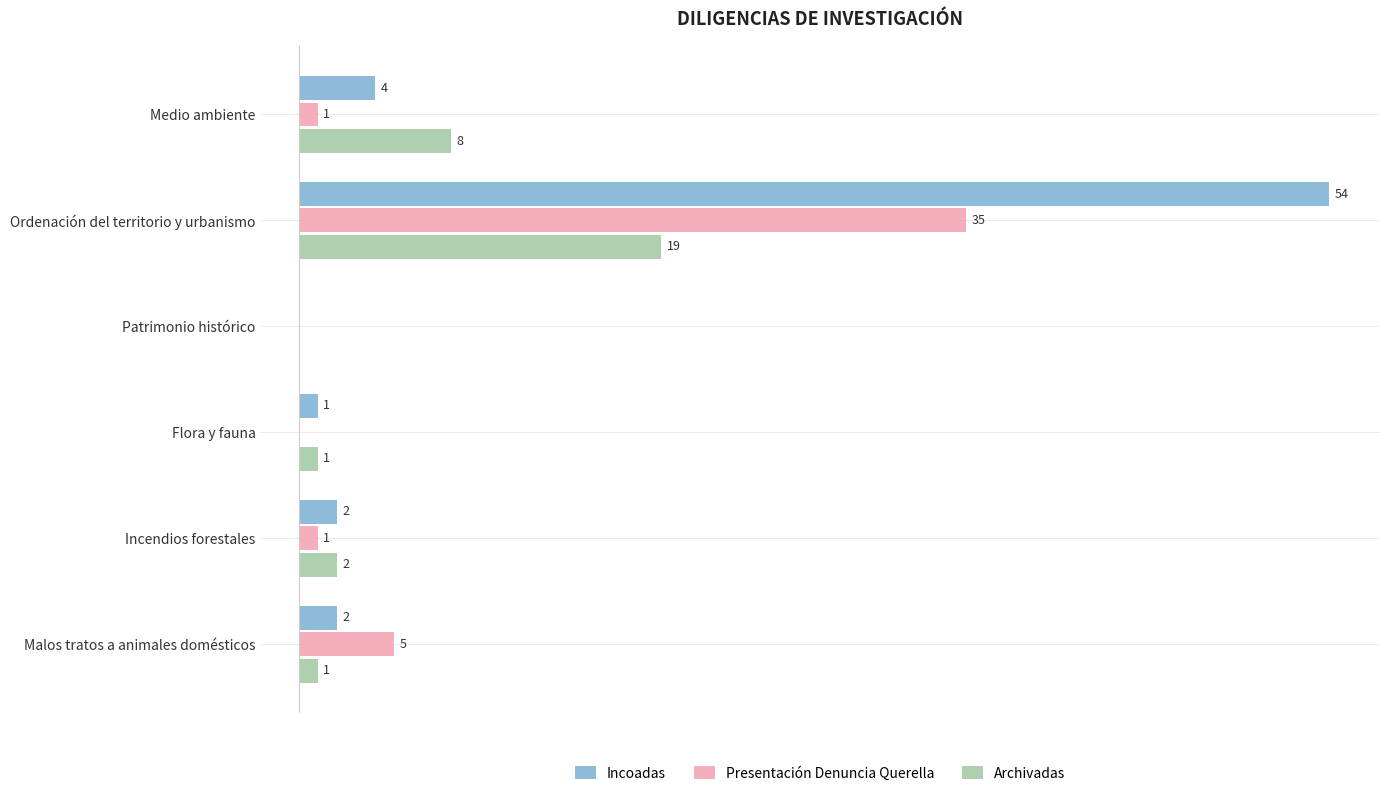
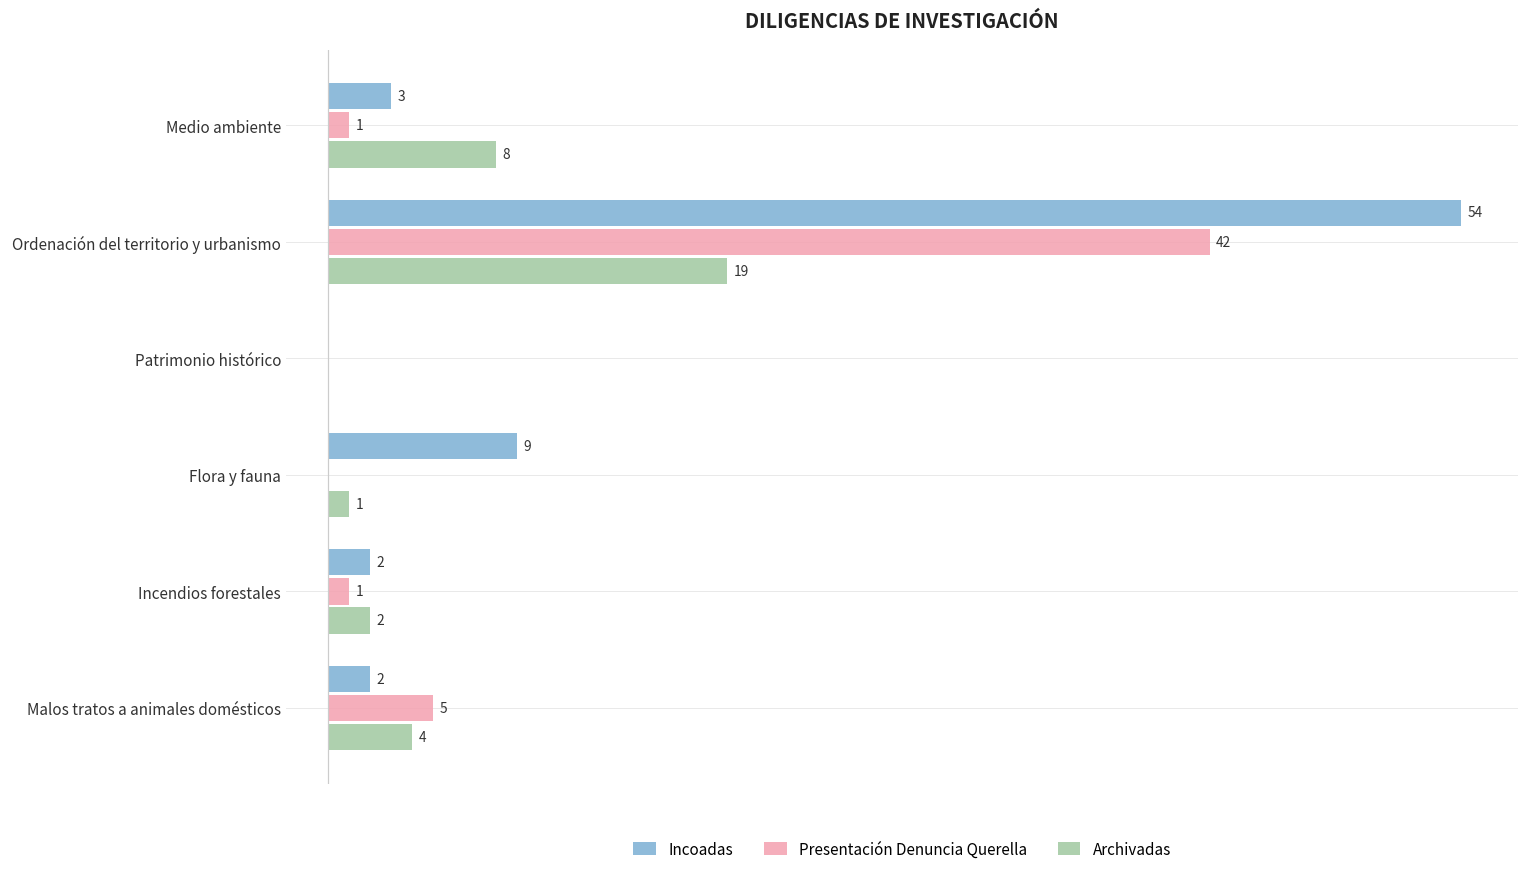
Incoadas, Medio ambiente: 4 -> 3
Presentación Denuncia Querella, Ordenación del territorio y urbanismo: 35 -> 42
Incoadas, Flora y fauna: 1 -> 9
Archivadas, Malos tratos a animales domésticos: 1 -> 4
